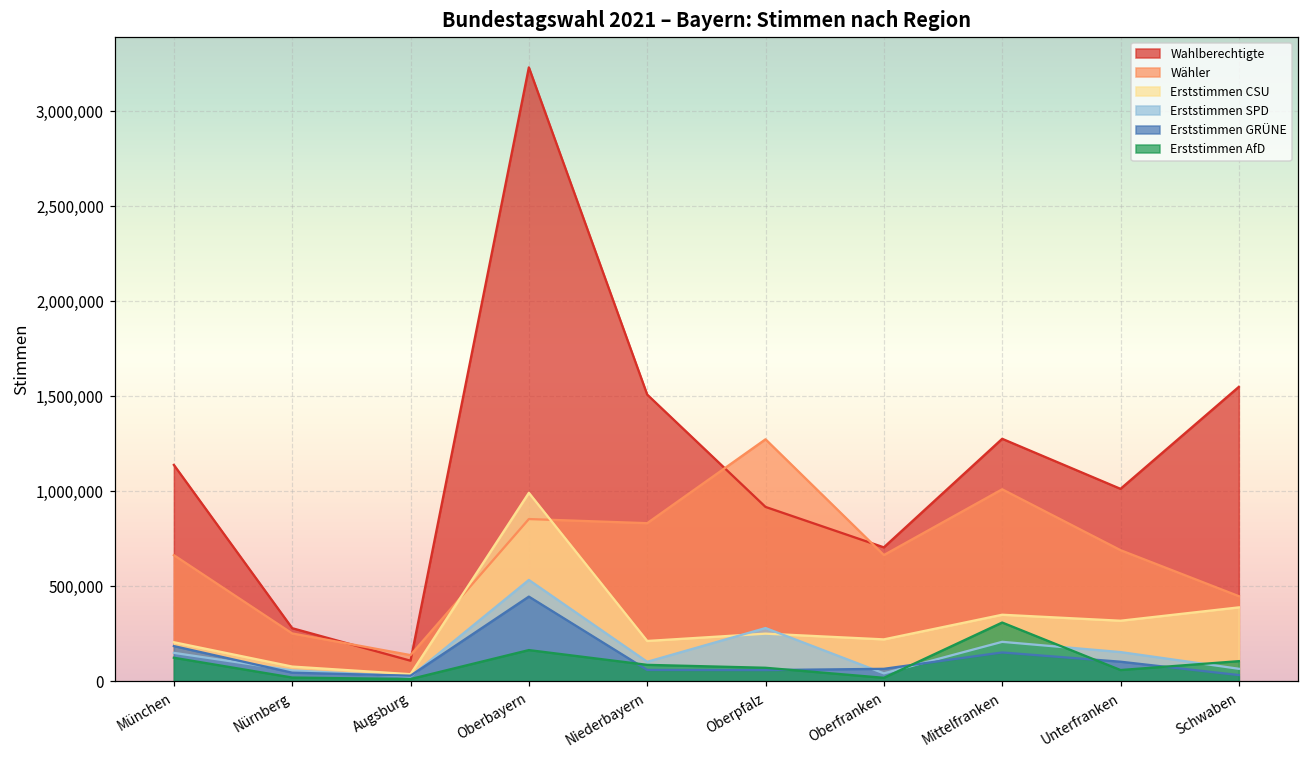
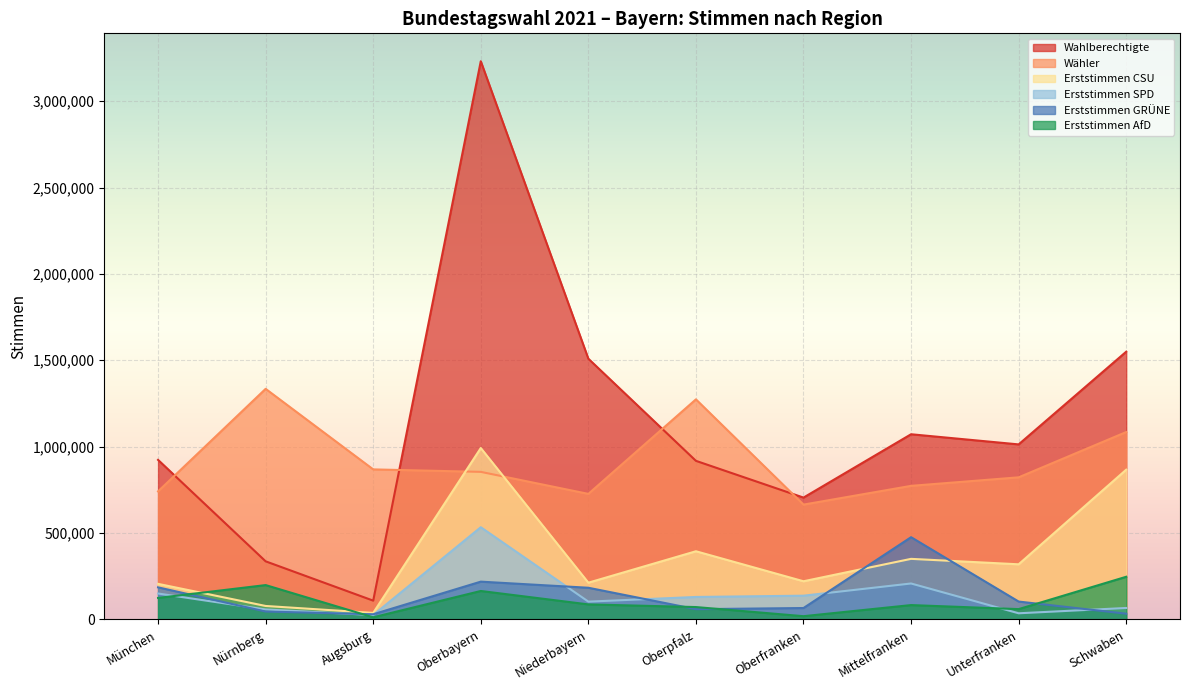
Wahlberechtigte, München: 1,140,000 -> 920,000
Wähler, München: 660,000 -> 740,000
Wahlberechtigte, Nürnberg: 280,000 -> 340,000
Wähler, Nürnberg: 250,000 -> 1,330,000
Erststimmen AfD, Nürnberg: 20,000 -> 200,000
Wähler, Augsburg: 140,000 -> 870,000
Erststimmen GRÜNE, Oberbayern: 450,000 -> 220,000
Wähler, Niederbayern: 830,000 -> 730,000
Erststimmen GRÜNE, Niederbayern: 60,000 -> 180,000
Erststimmen CSU, Oberpfalz: 250,000 -> 390,000
Erststimmen SPD, Oberpfalz: 280,000 -> 130,000
Erststimmen SPD, Oberfranken: 40,000 -> 140,000
Wahlberechtigte, Mittelfranken: 1,280,000 -> 1,070,000
Wähler, Mittelfranken: 1,010,000 -> 770,000
Erststimmen GRÜNE, Mittelfranken: 150,000 -> 480,000
Erststimmen AfD, Mittelfranken: 310,000 -> 80,000
Wähler, Unterfranken: 690,000 -> 820,000
Erststimmen SPD, Unterfranken: 150,000 -> 40,000
Wähler, Schwaben: 450,000 -> 1,080,000
Erststimmen CSU, Schwaben: 390,000 -> 870,000
Erststimmen AfD, Schwaben: 110,000 -> 250,000
